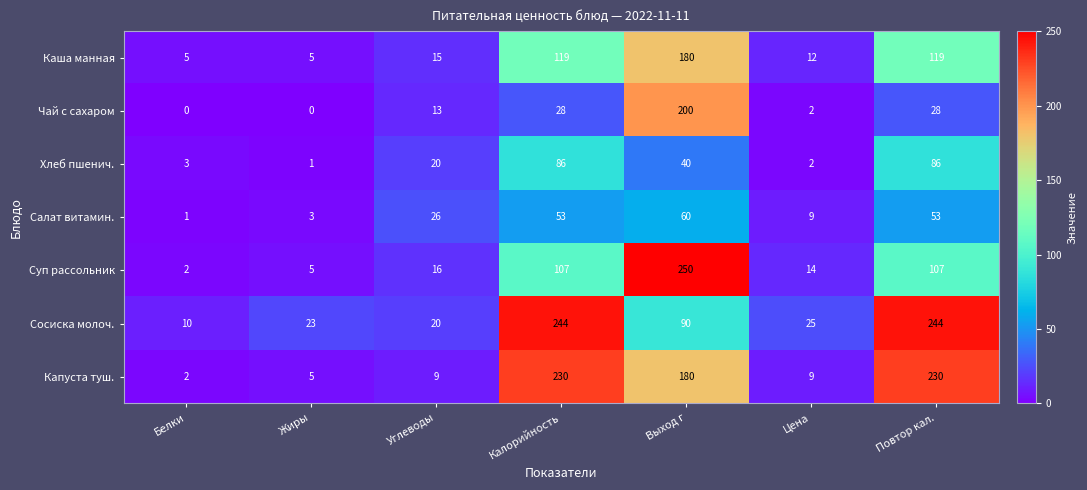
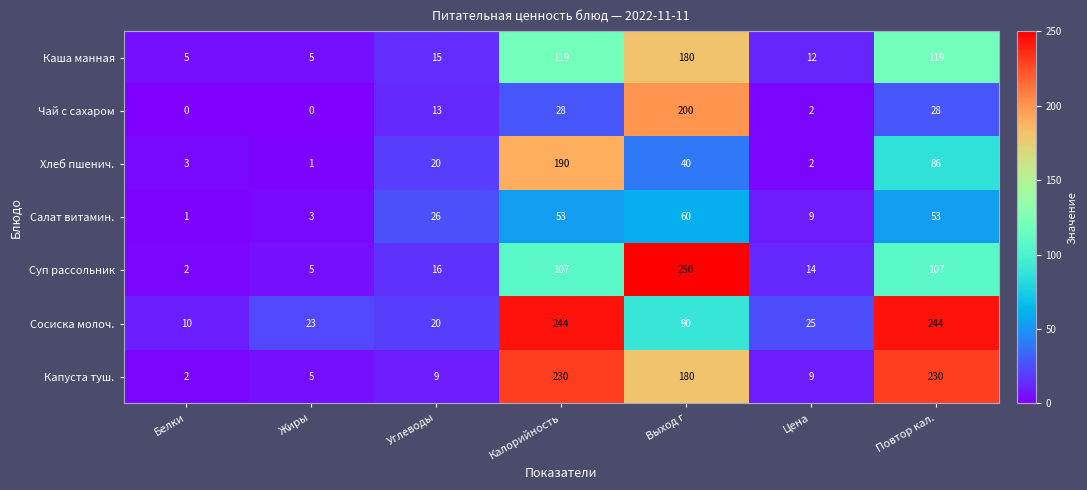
Хлеб пшенич., Калорийность: 86 -> 190
